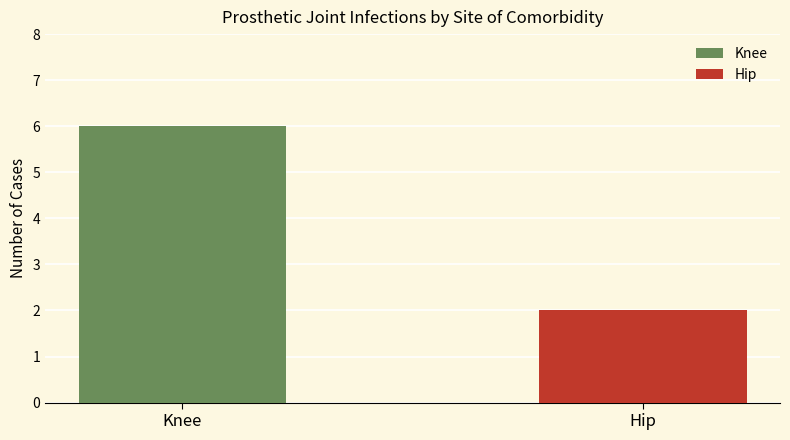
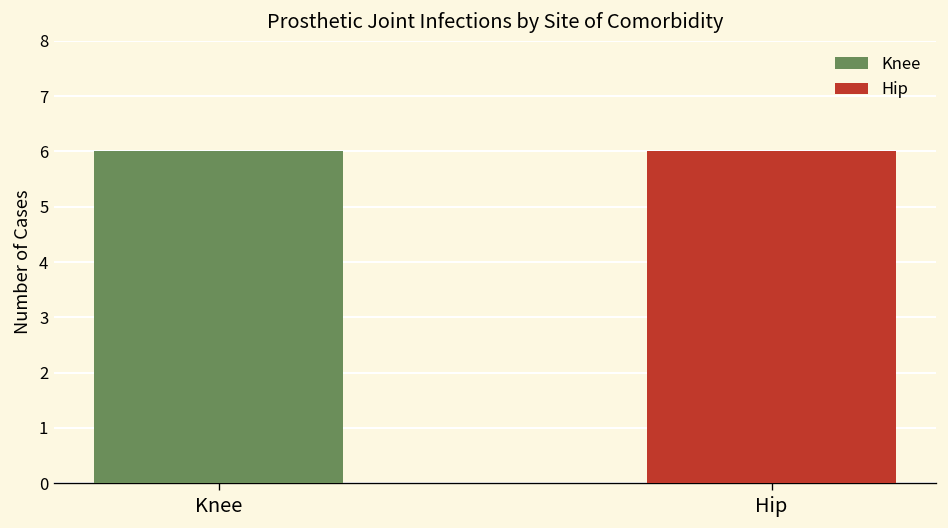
Hip: 2 -> 6
